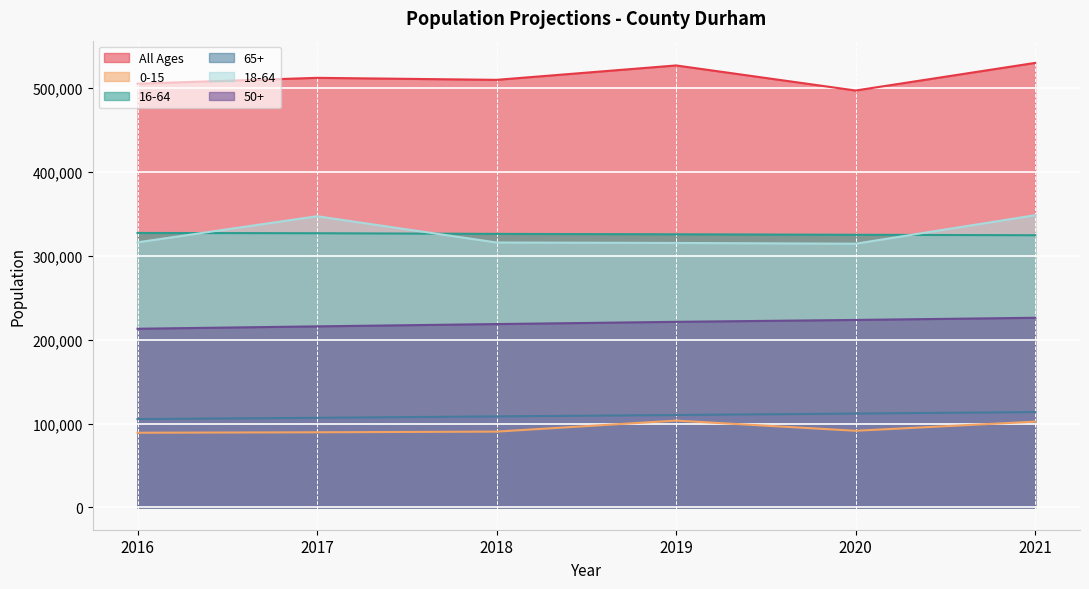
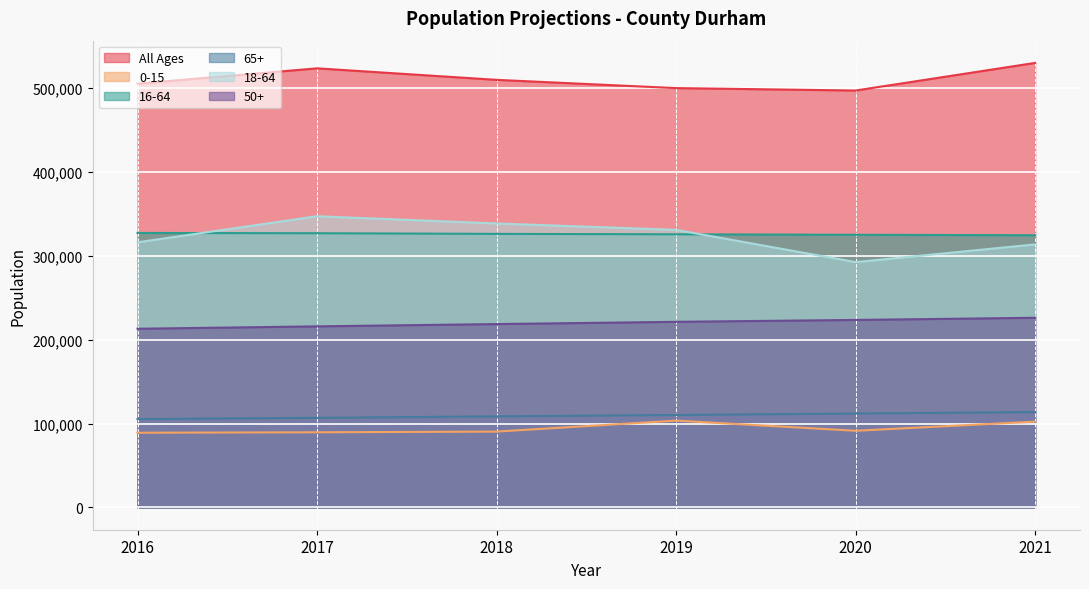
All Ages, 2017: 510,000 -> 520,000
18-64, 2018: 320,000 -> 340,000
All Ages, 2019: 530,000 -> 500,000
18-64, 2019: 320,000 -> 330,000
18-64, 2020: 310,000 -> 290,000
18-64, 2021: 350,000 -> 310,000
